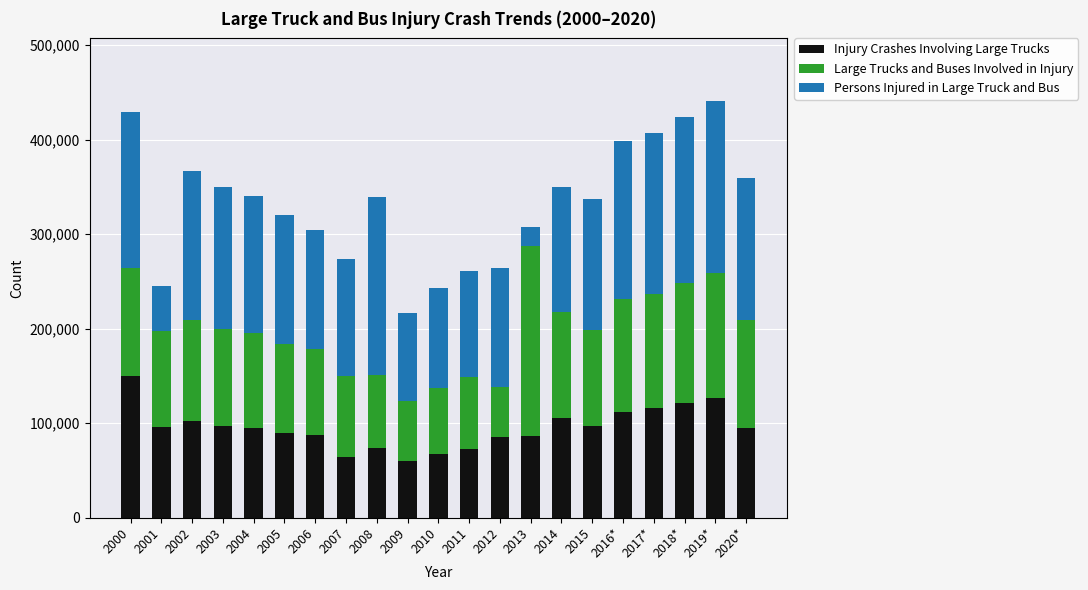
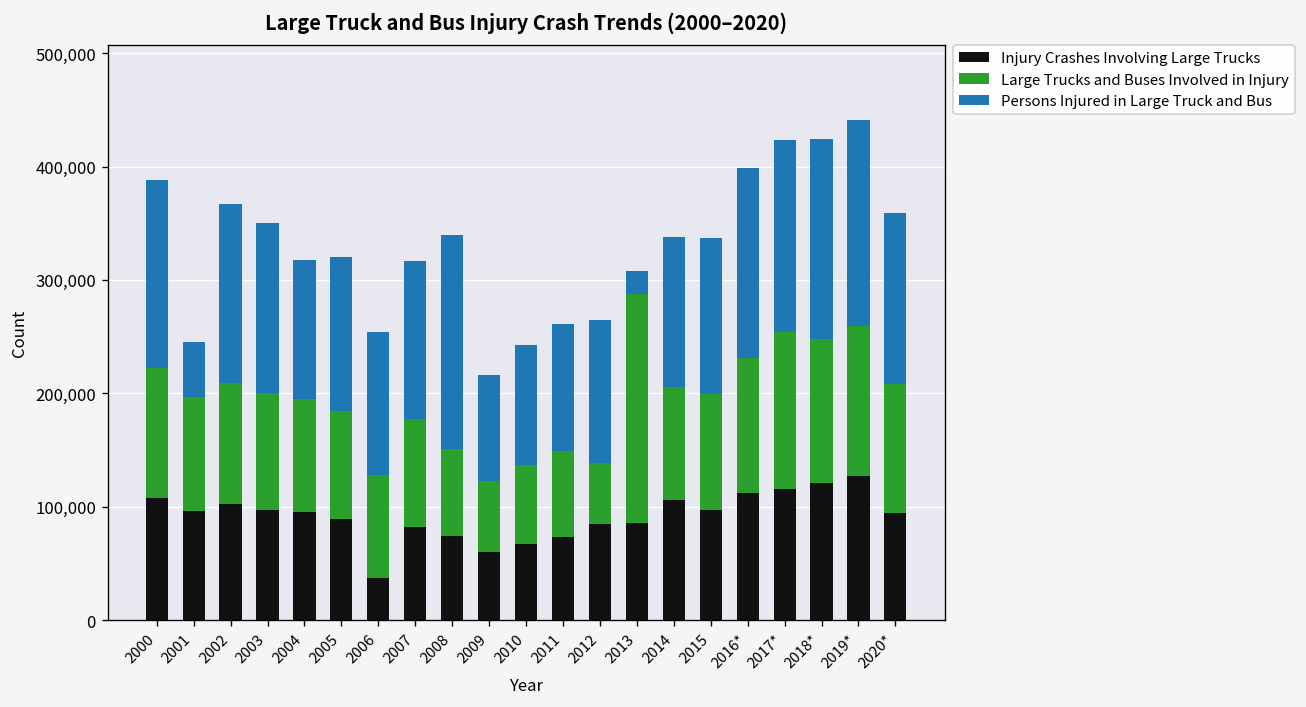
Injury Crashes Involving Large Trucks, 2000: 150,000 -> 110,000
Persons Injured in Large Truck and Bus, 2004: 150,000 -> 120,000
Injury Crashes Involving Large Trucks, 2006: 90,000 -> 40,000
Injury Crashes Involving Large Trucks, 2007: 60,000 -> 80,000
Large Trucks and Buses Involved in Injury, 2007: 90,000 -> 100,000
Persons Injured in Large Truck and Bus, 2007: 120,000 -> 140,000
Large Trucks and Buses Involved in Injury, 2014: 110,000 -> 100,000
Large Trucks and Buses Involved in Injury, 2017*: 120,000 -> 140,000
